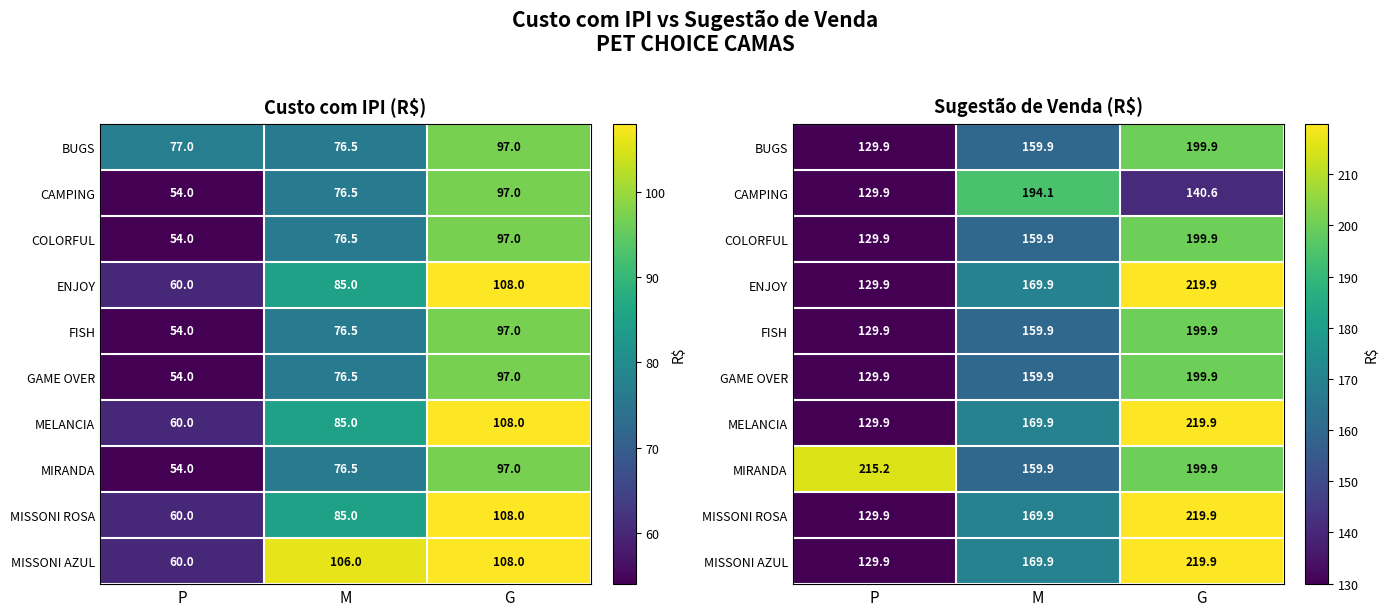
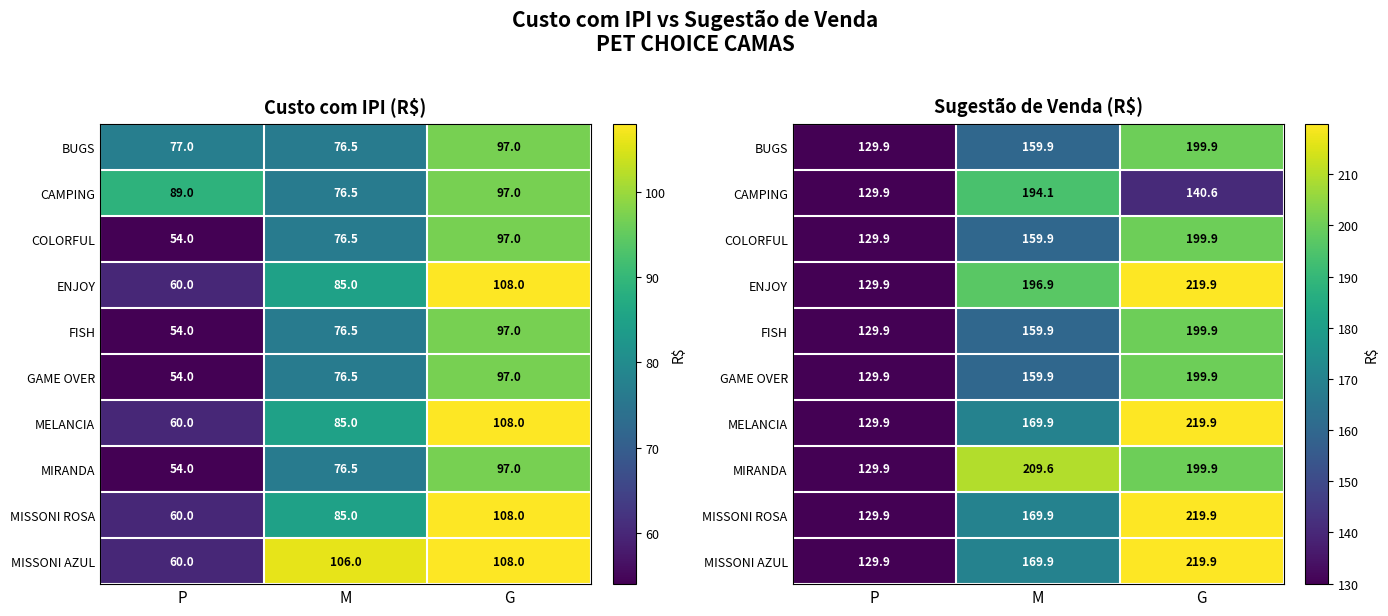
Custo com IPI (R$), CAMPING, P: 54.0 -> 89.0
Sugestão de Venda (R$), ENJOY, M: 169.9 -> 196.9
Sugestão de Venda (R$), MIRANDA, P: 215.2 -> 129.9
Sugestão de Venda (R$), MIRANDA, M: 159.9 -> 209.6
